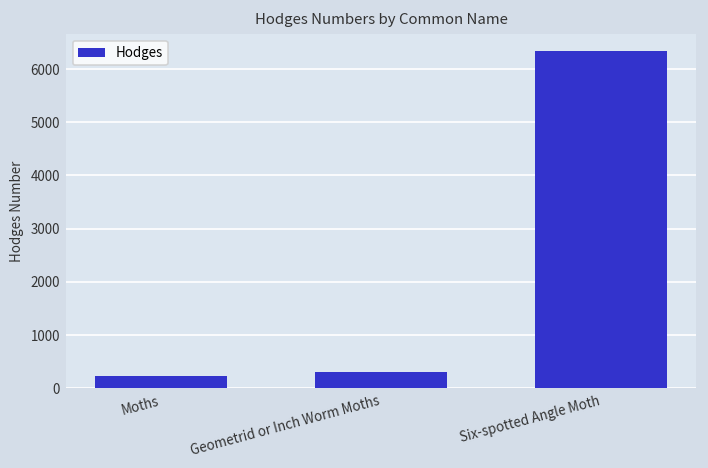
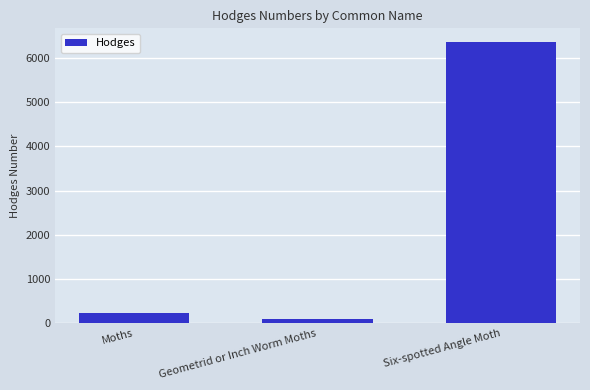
Geometrid or Inch Worm Moths: 300 -> 100
